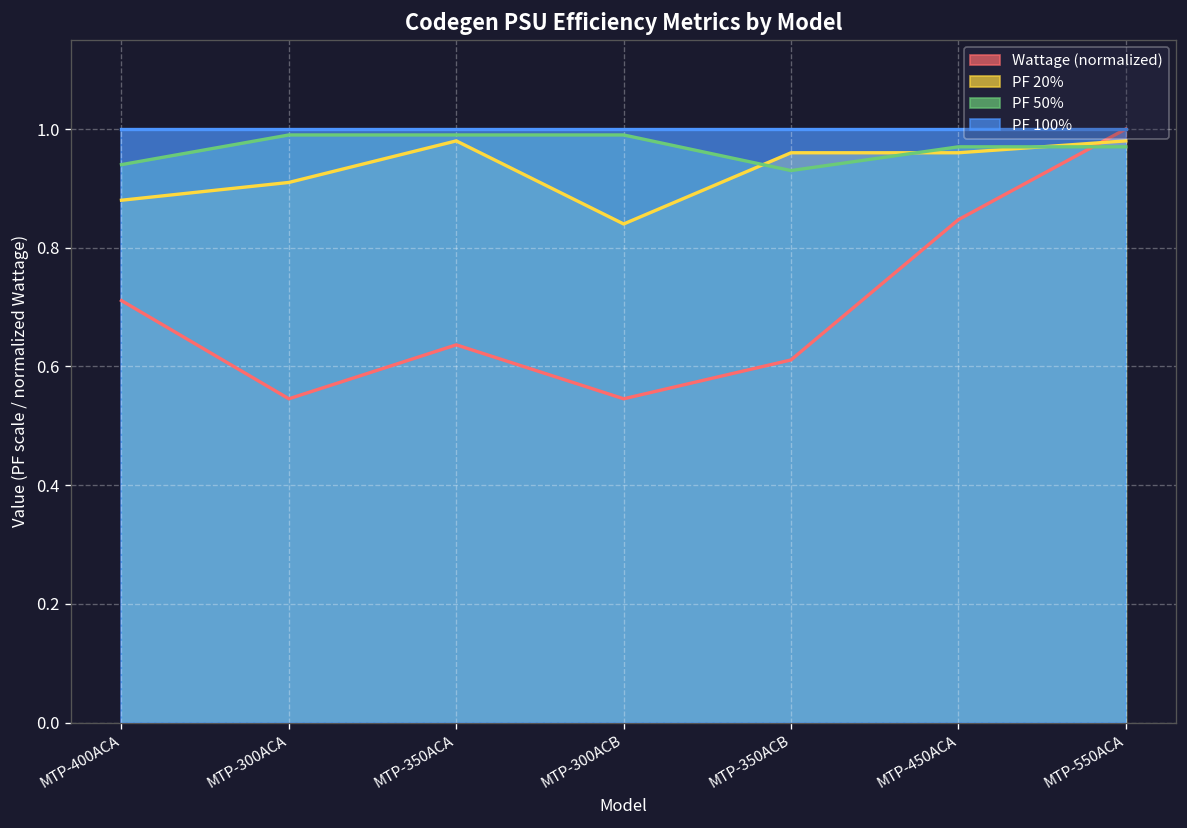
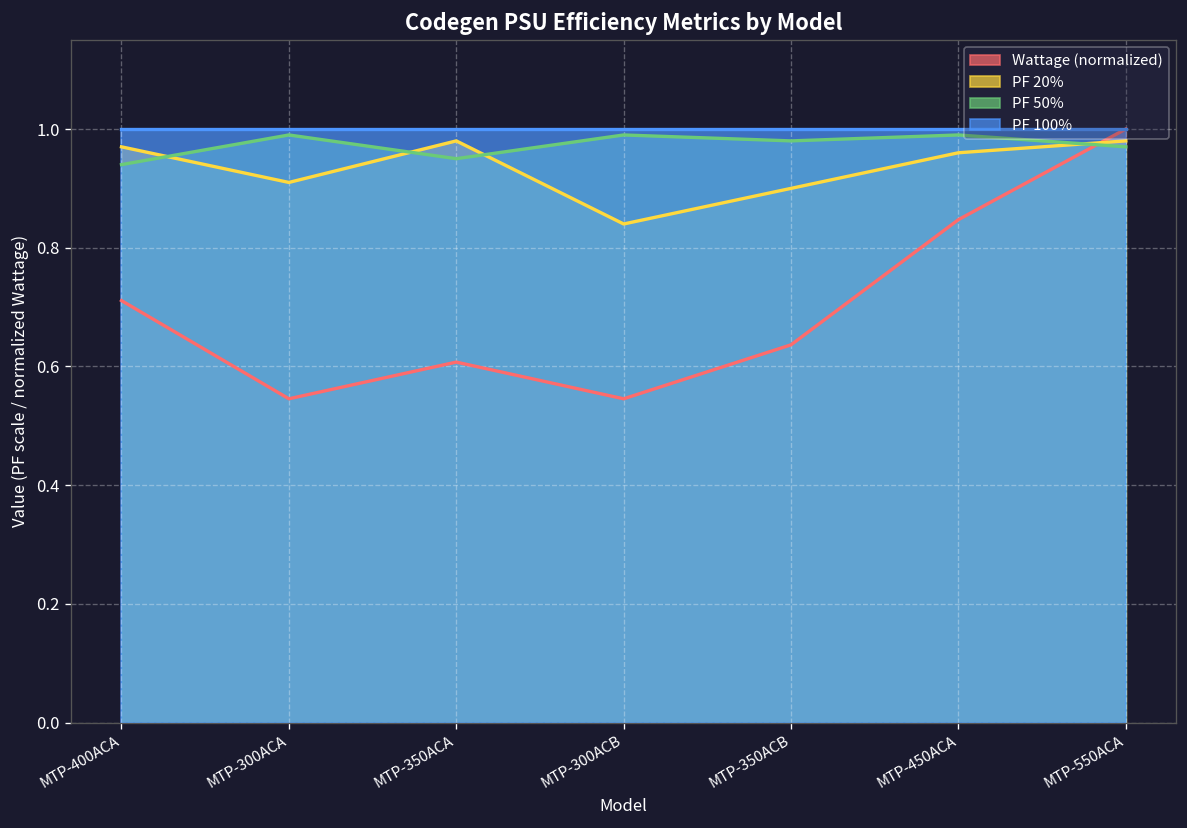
PF 20%, MTP-400ACA: 0.88 -> 0.97
Wattage (normalized), MTP-350ACA: 0.64 -> 0.61
PF 50%, MTP-350ACA: 0.99 -> 0.95
Wattage (normalized), MTP-350ACB: 0.61 -> 0.64
PF 20%, MTP-350ACB: 0.96 -> 0.90
PF 50%, MTP-350ACB: 0.93 -> 0.98
PF 50%, MTP-450ACA: 0.97 -> 0.99
